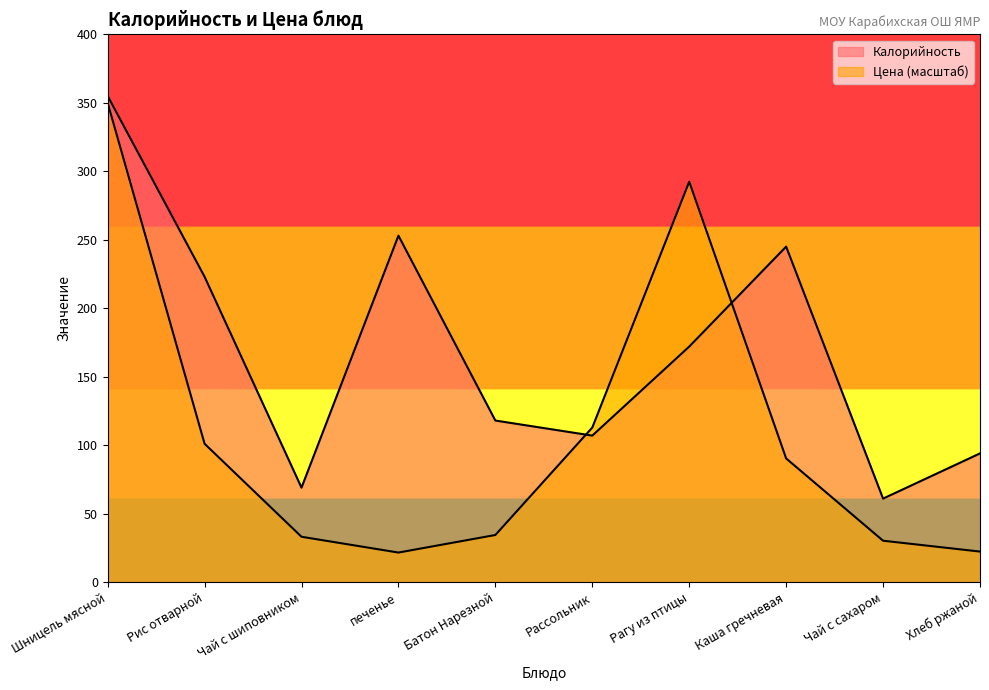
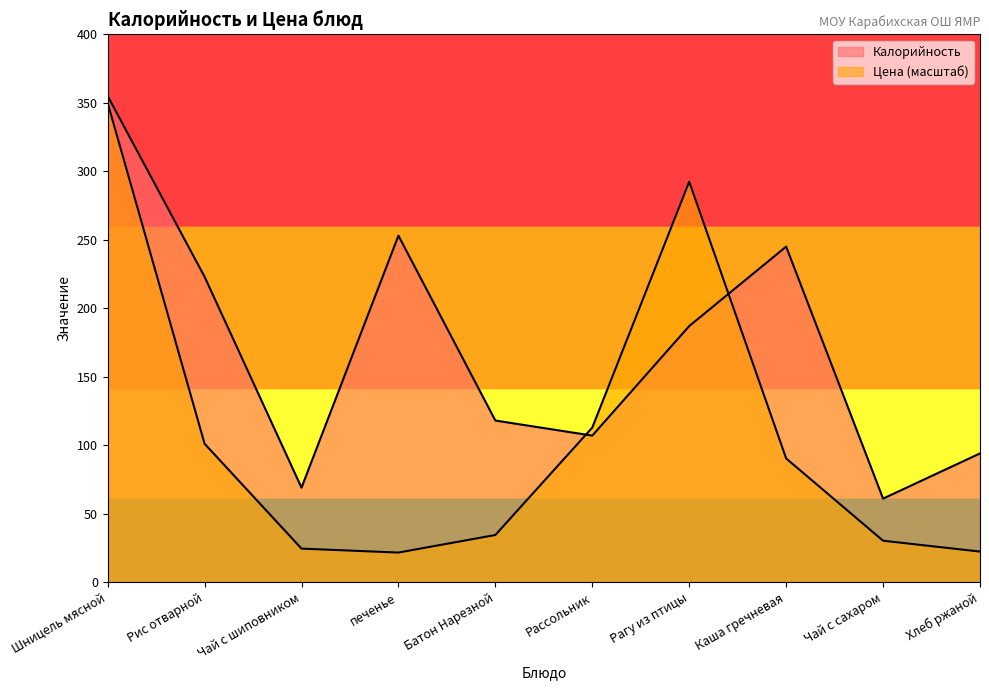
Цена (масштаб), Чай с шиповником: 33 -> 24
Калорийность, Рагу из птицы: 172 -> 187
